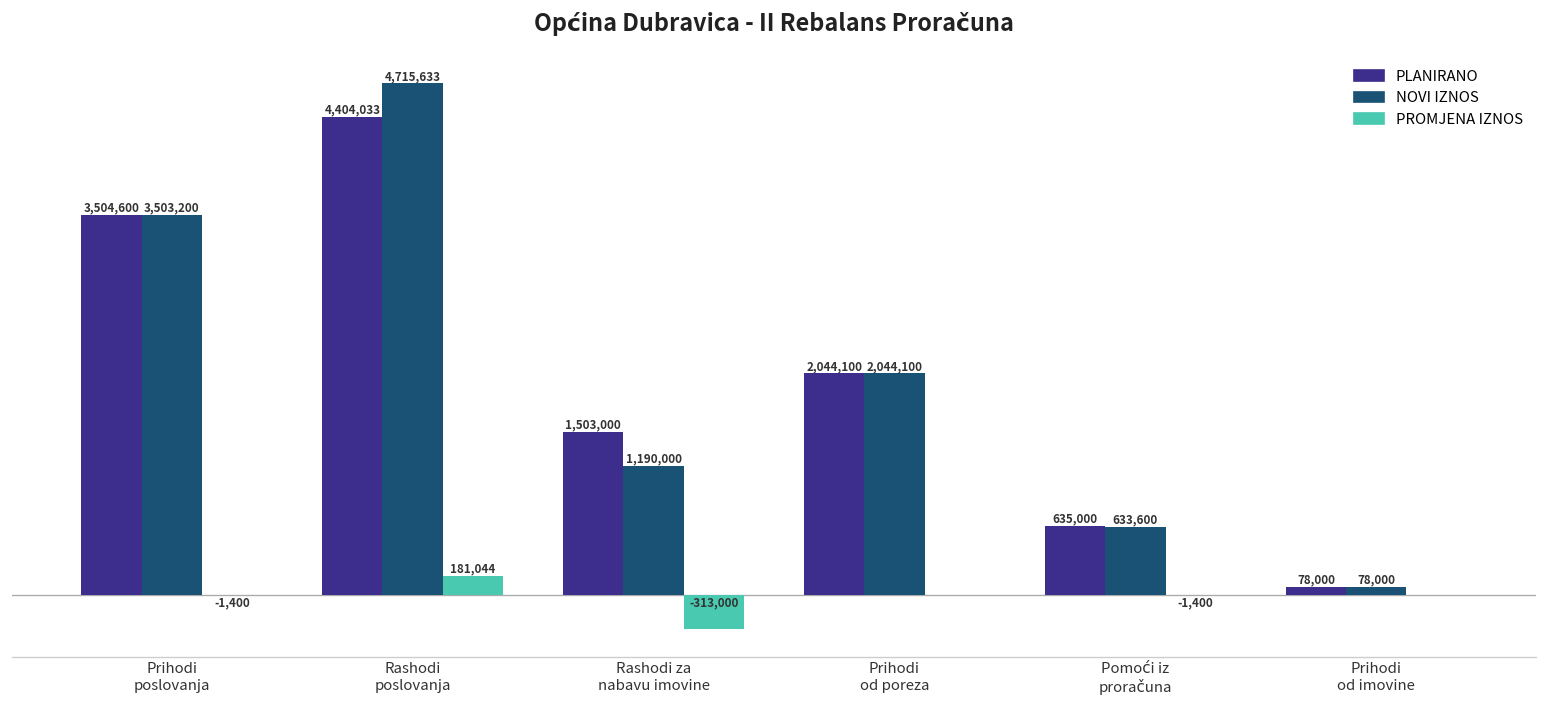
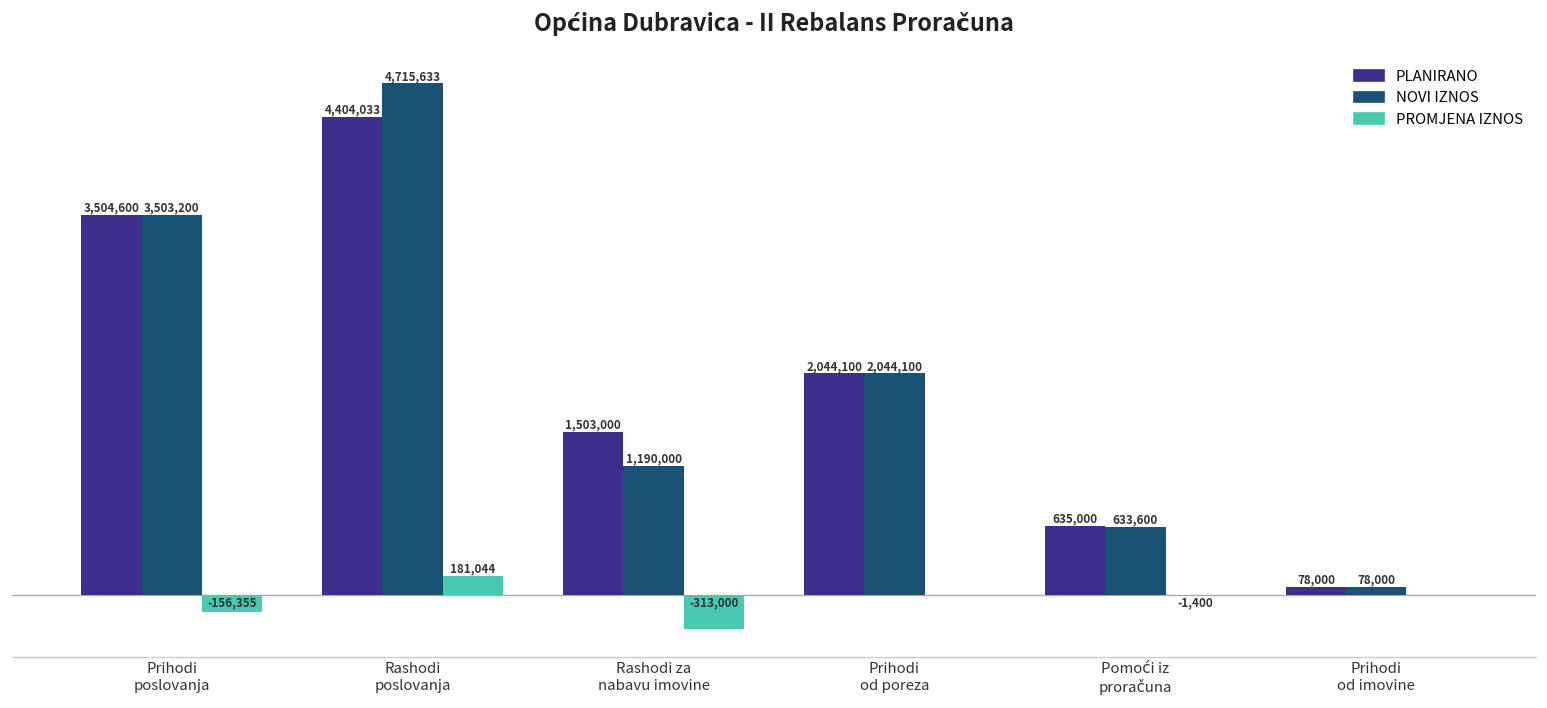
PROMJENA IZNOS, Prihodi poslovanja: -1,400 -> -156,355
